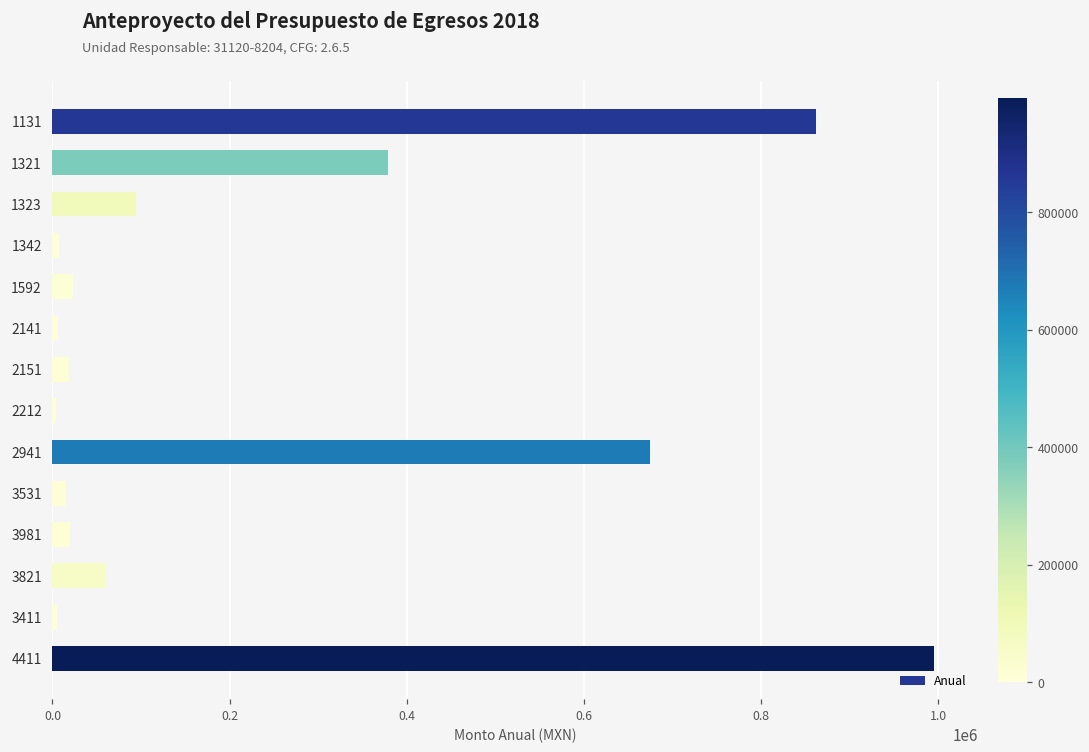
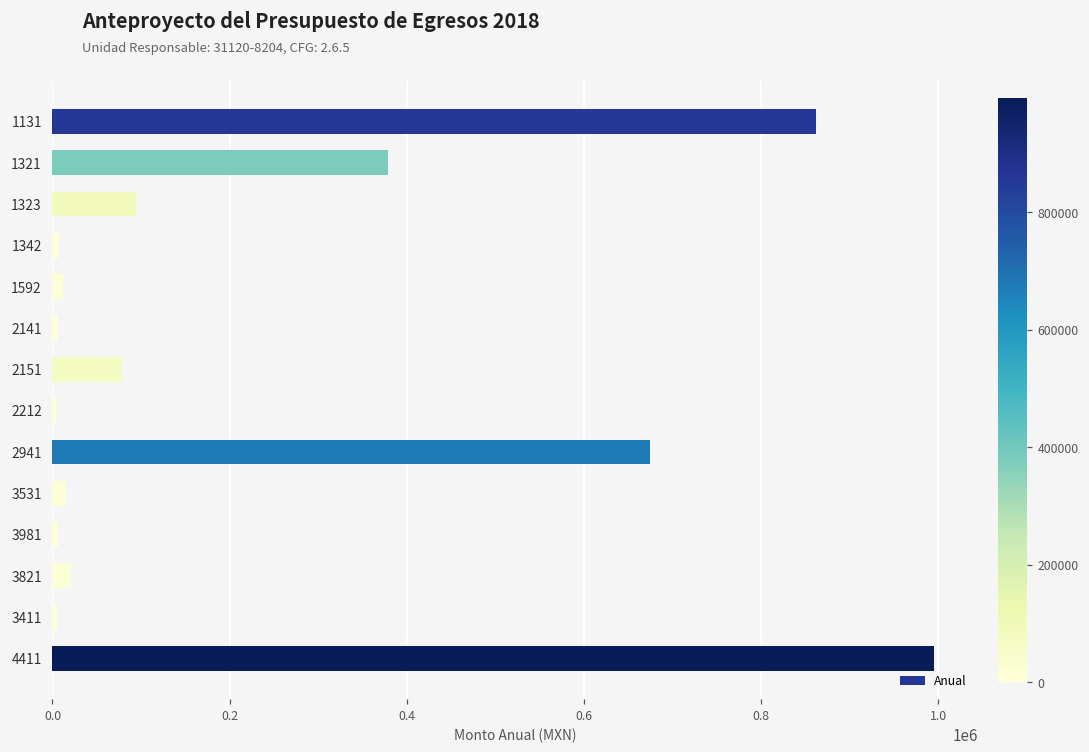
1592: 20000 -> 10000
2151: 20000 -> 80000
3981: 20000 -> 10000
3821: 60000 -> 20000
